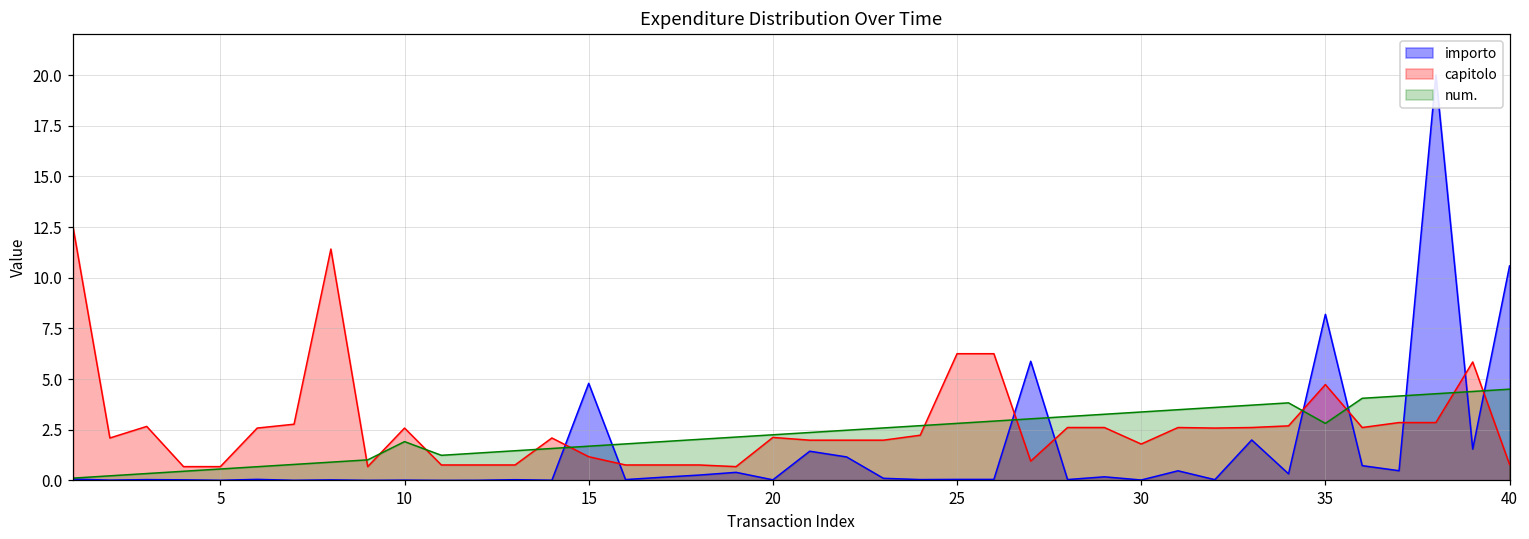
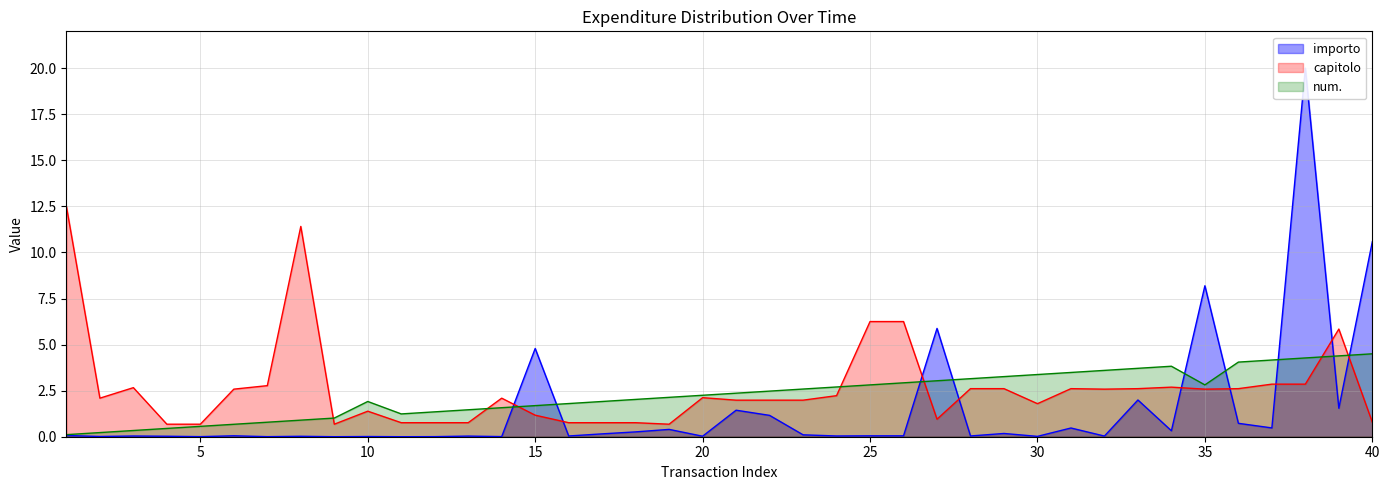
capitolo, 10: 2.6 -> 1.4
capitolo, 35: 4.7 -> 2.6
